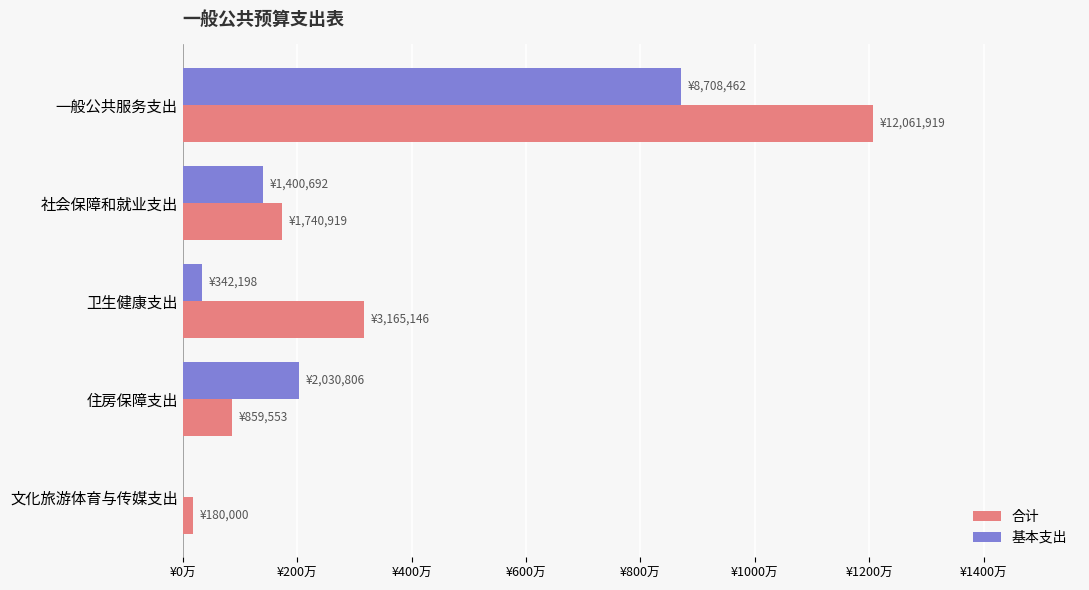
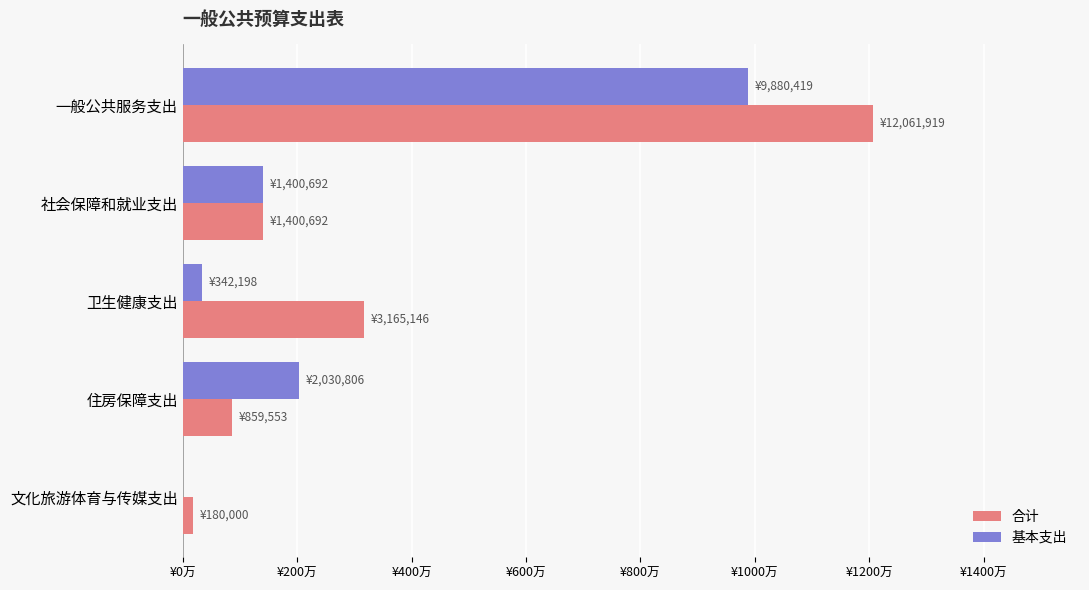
基本支出, 一般公共服务支出: ¥8,708,462 -> ¥9,880,419
合计, 社会保障和就业支出: ¥1,740,919 -> ¥1,400,692
